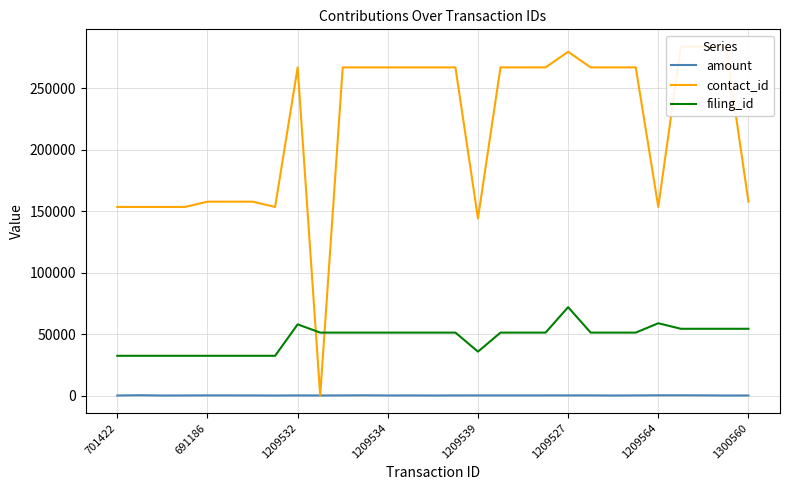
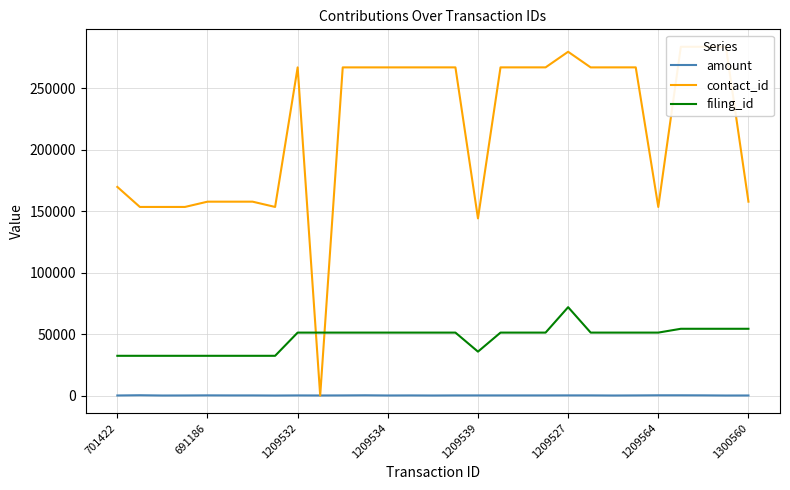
contact_id, 701422: 153000 -> 170000
filing_id, 1209532: 58000 -> 51000
filing_id, 1209564: 59000 -> 51000
